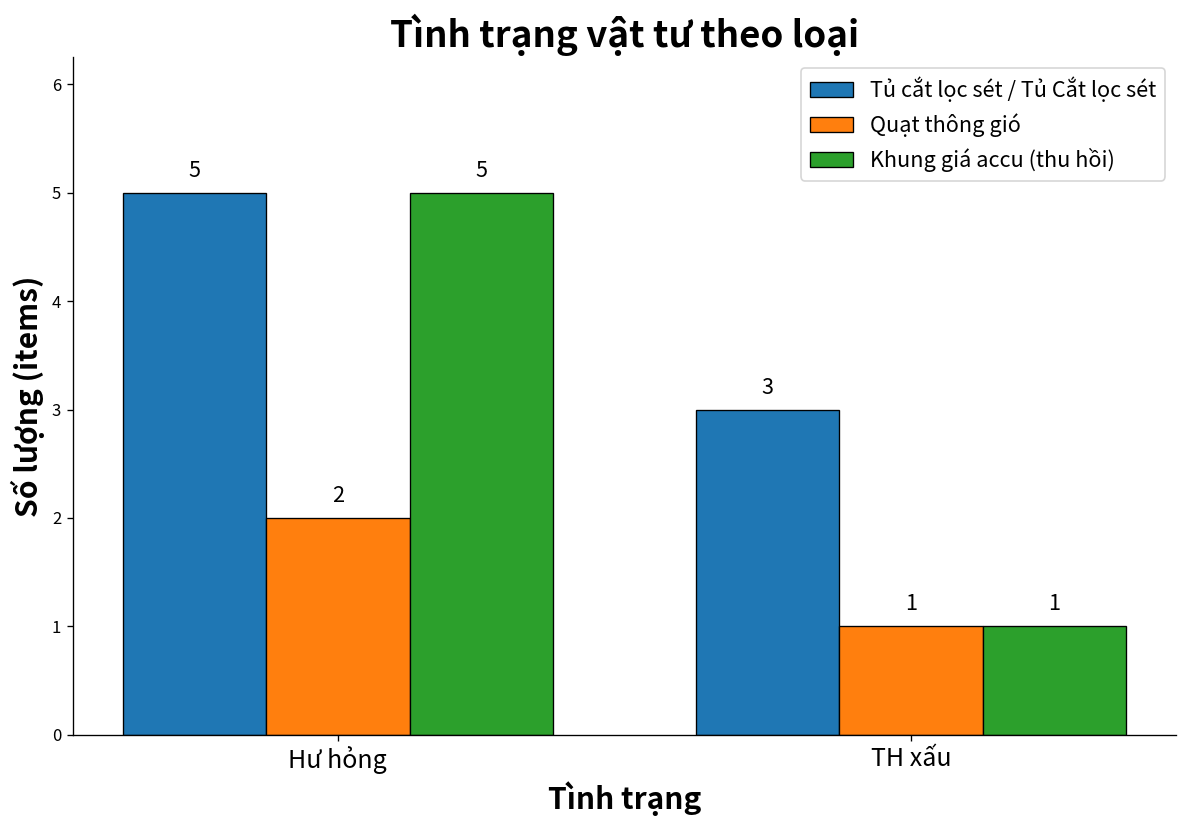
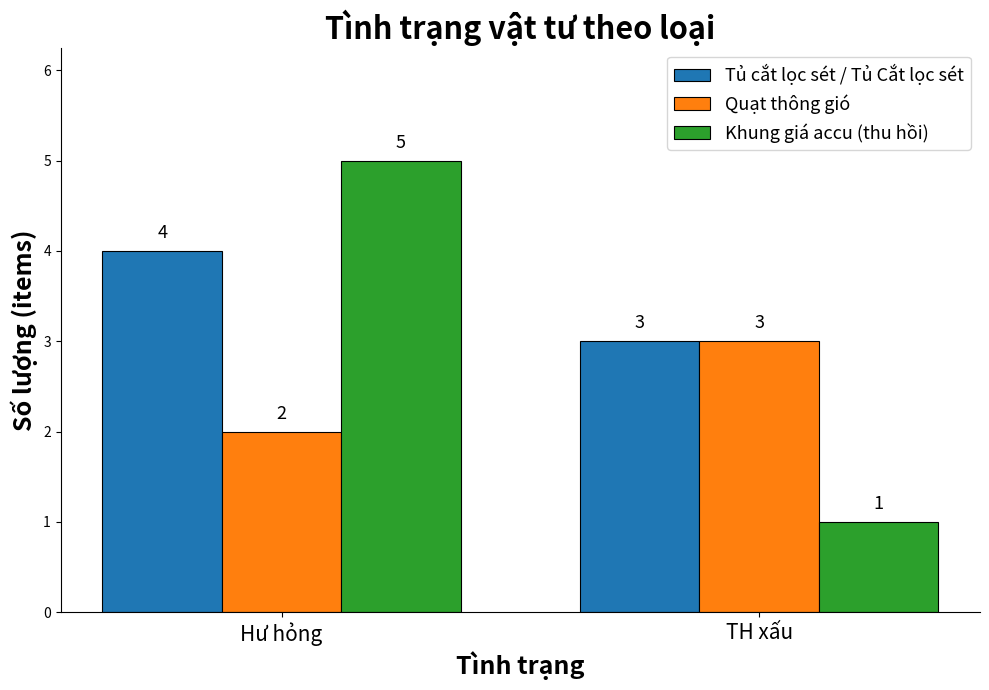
Tủ cắt lọc sét / Tủ Cắt lọc sét, Hư hỏng: 5 -> 4
Quạt thông gió, TH xấu: 1 -> 3
